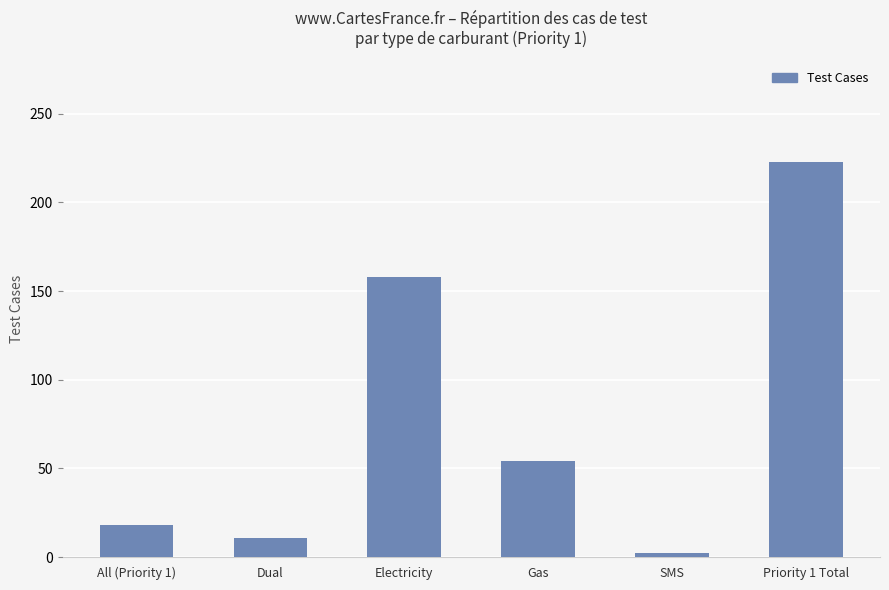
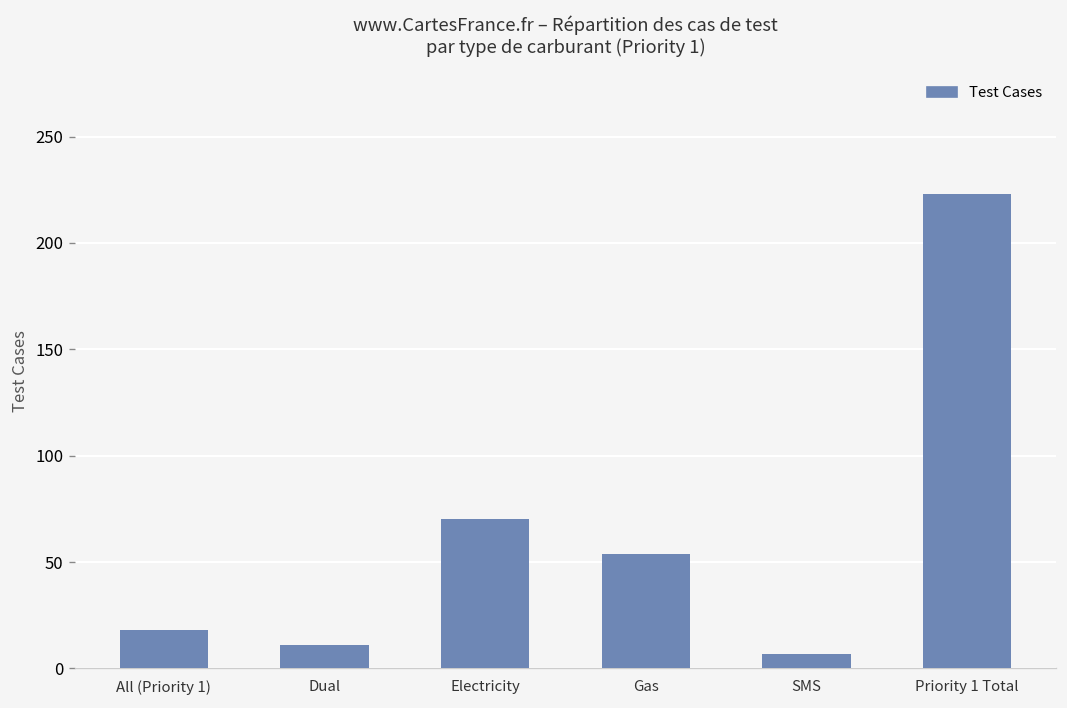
Electricity: 158 -> 70
SMS: 2 -> 7
